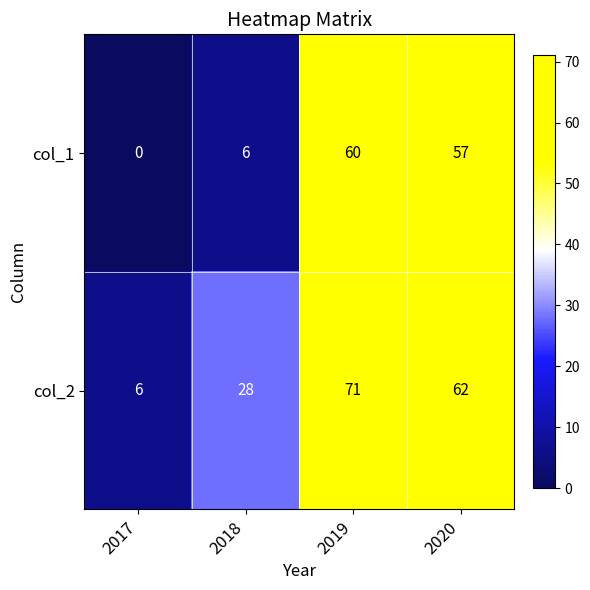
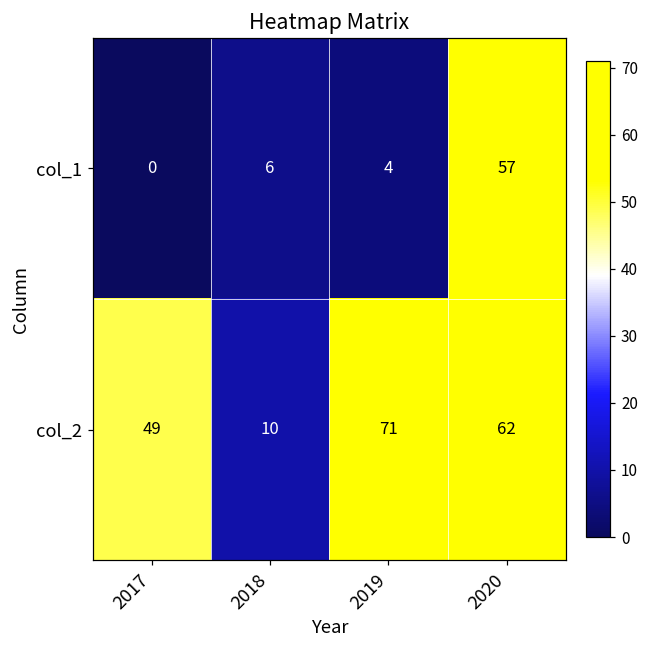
col_1, 2019: 60 -> 4
col_2, 2017: 6 -> 49
col_2, 2018: 28 -> 10
